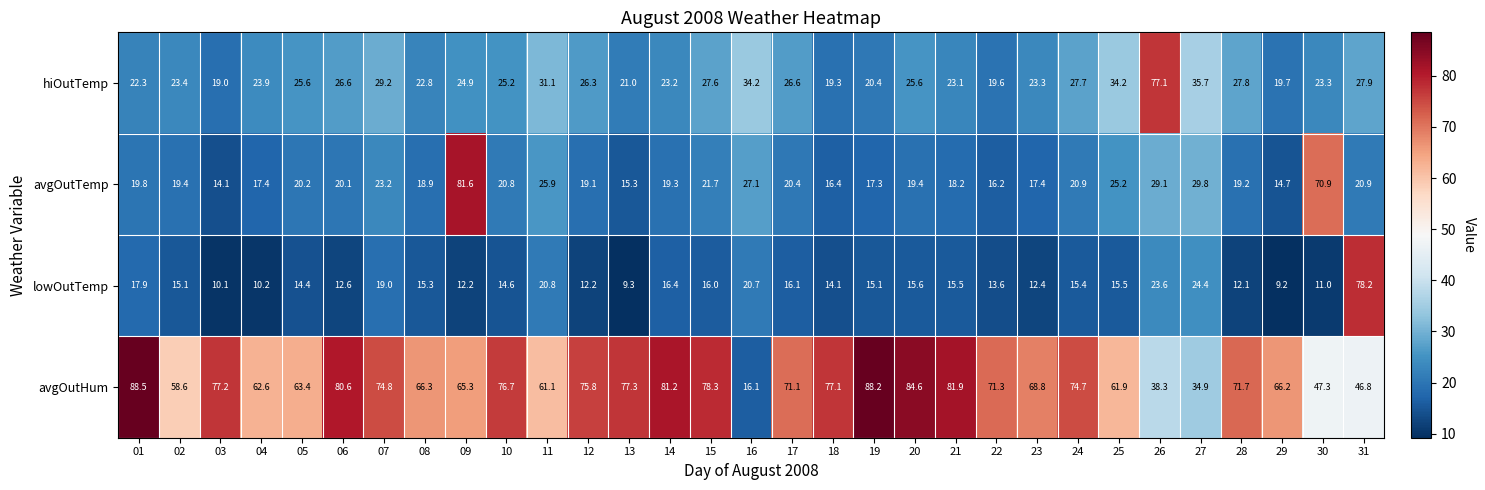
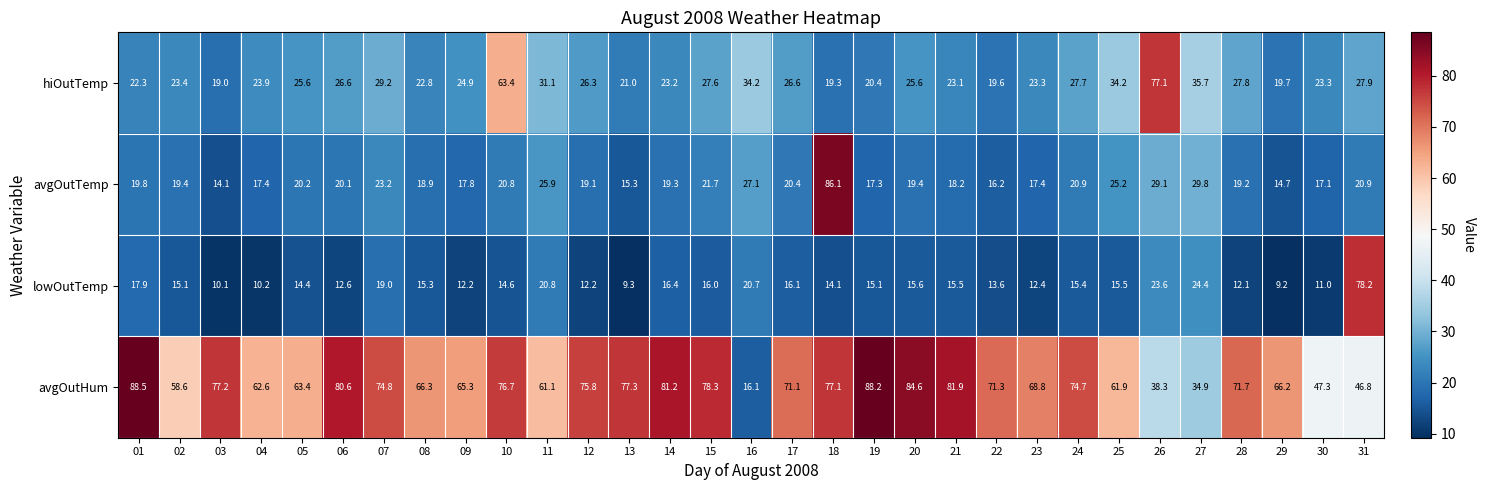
hiOutTemp, 10: 25.2 -> 63.4
avgOutTemp, 09: 81.6 -> 17.8
avgOutTemp, 18: 16.4 -> 86.1
avgOutTemp, 30: 70.9 -> 17.1
